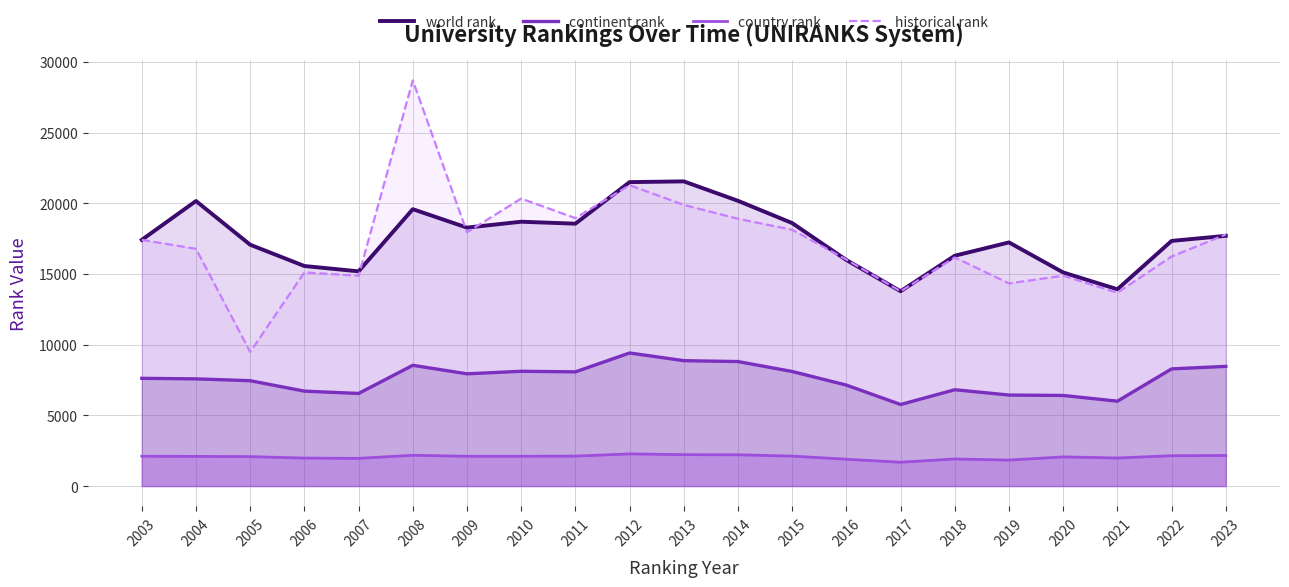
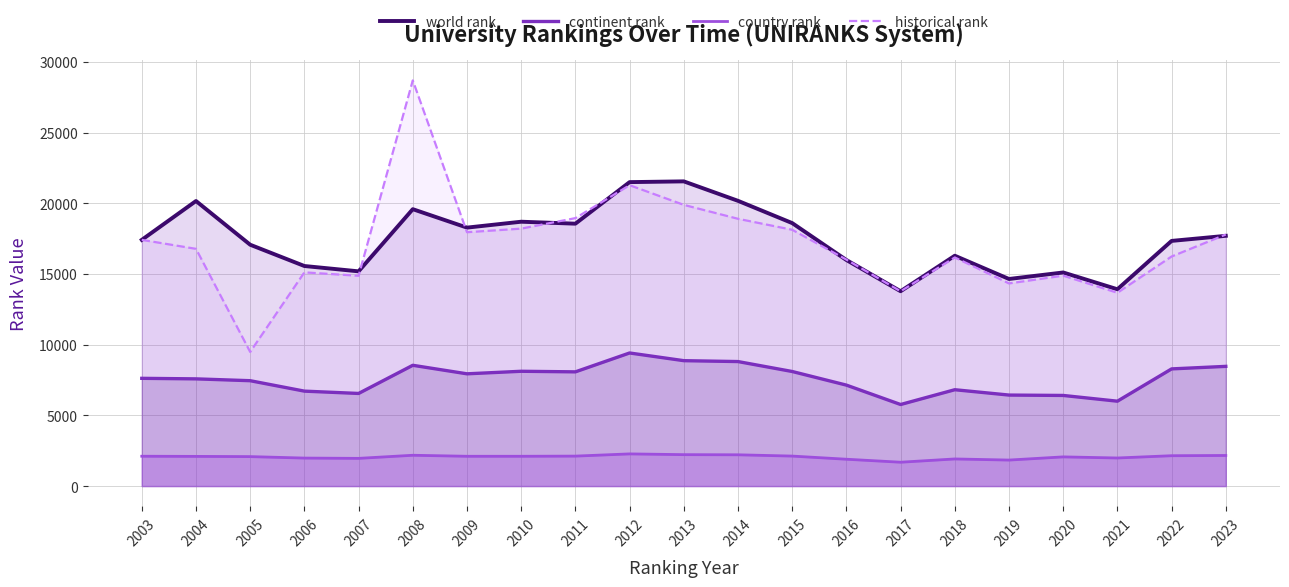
historical rank, 2010: 20300 -> 18200
world rank, 2019: 17200 -> 14600
